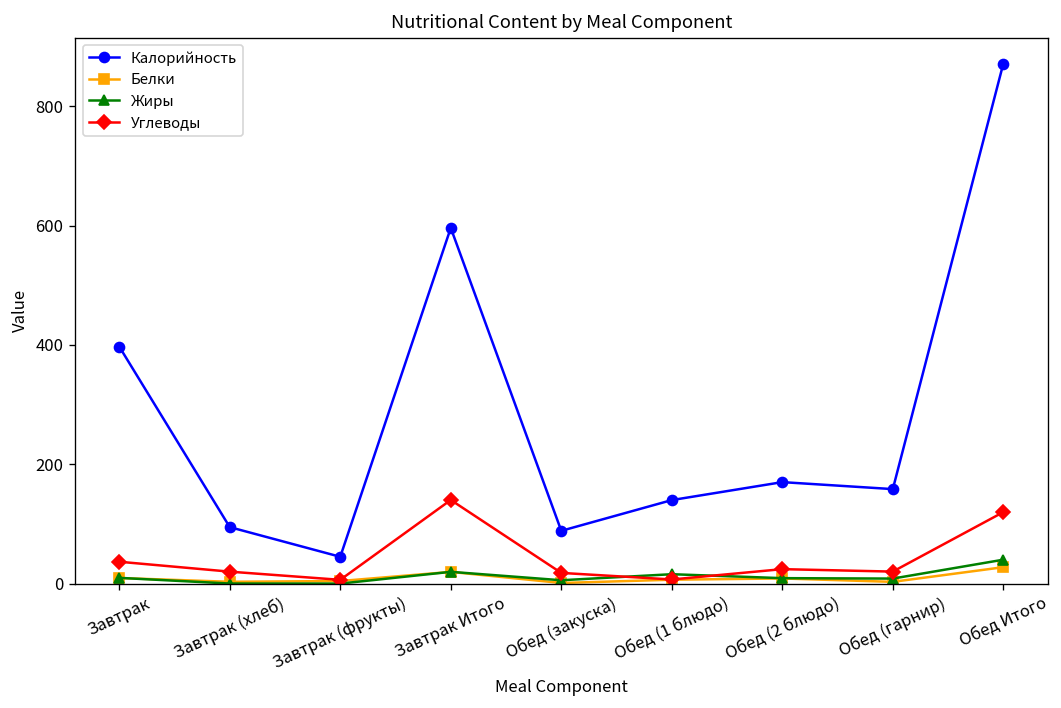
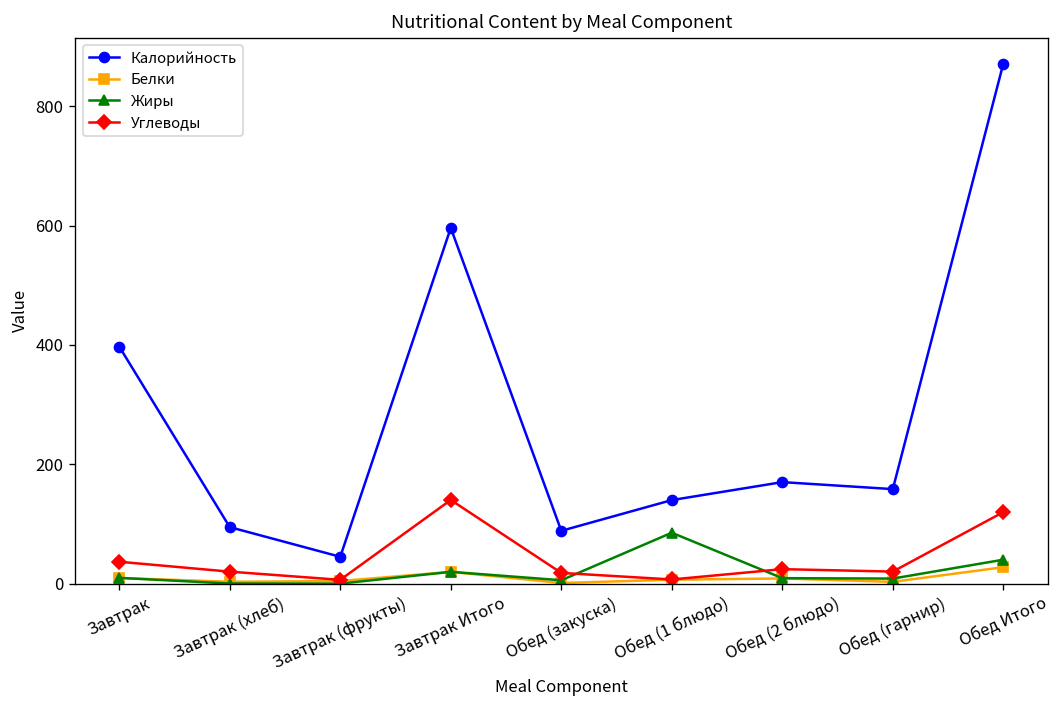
Жиры, Обед (1 блюдо): 20 -> 90
